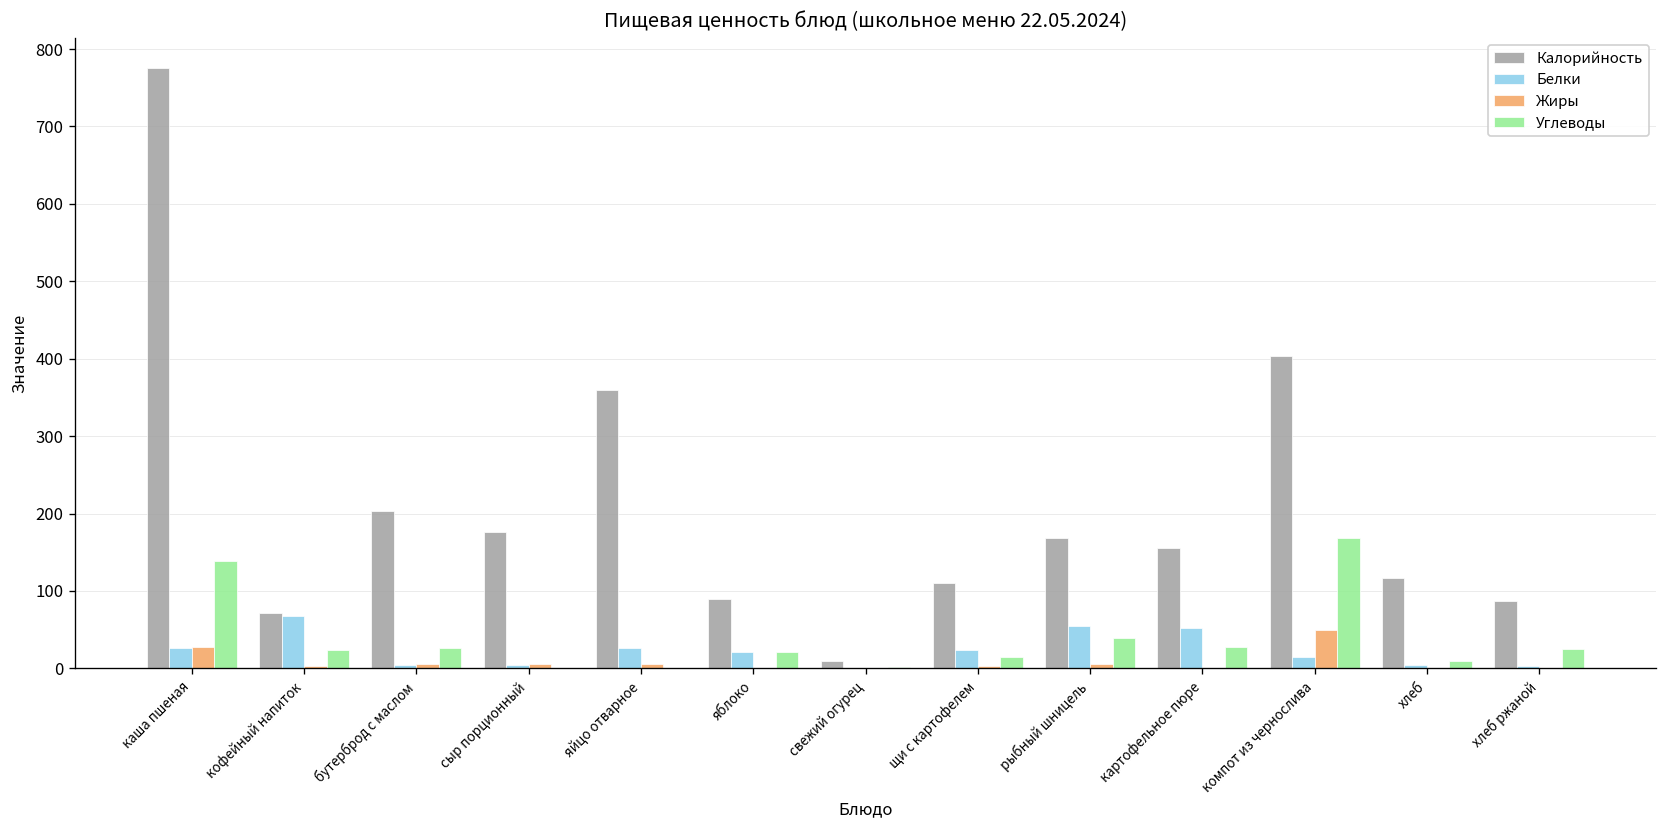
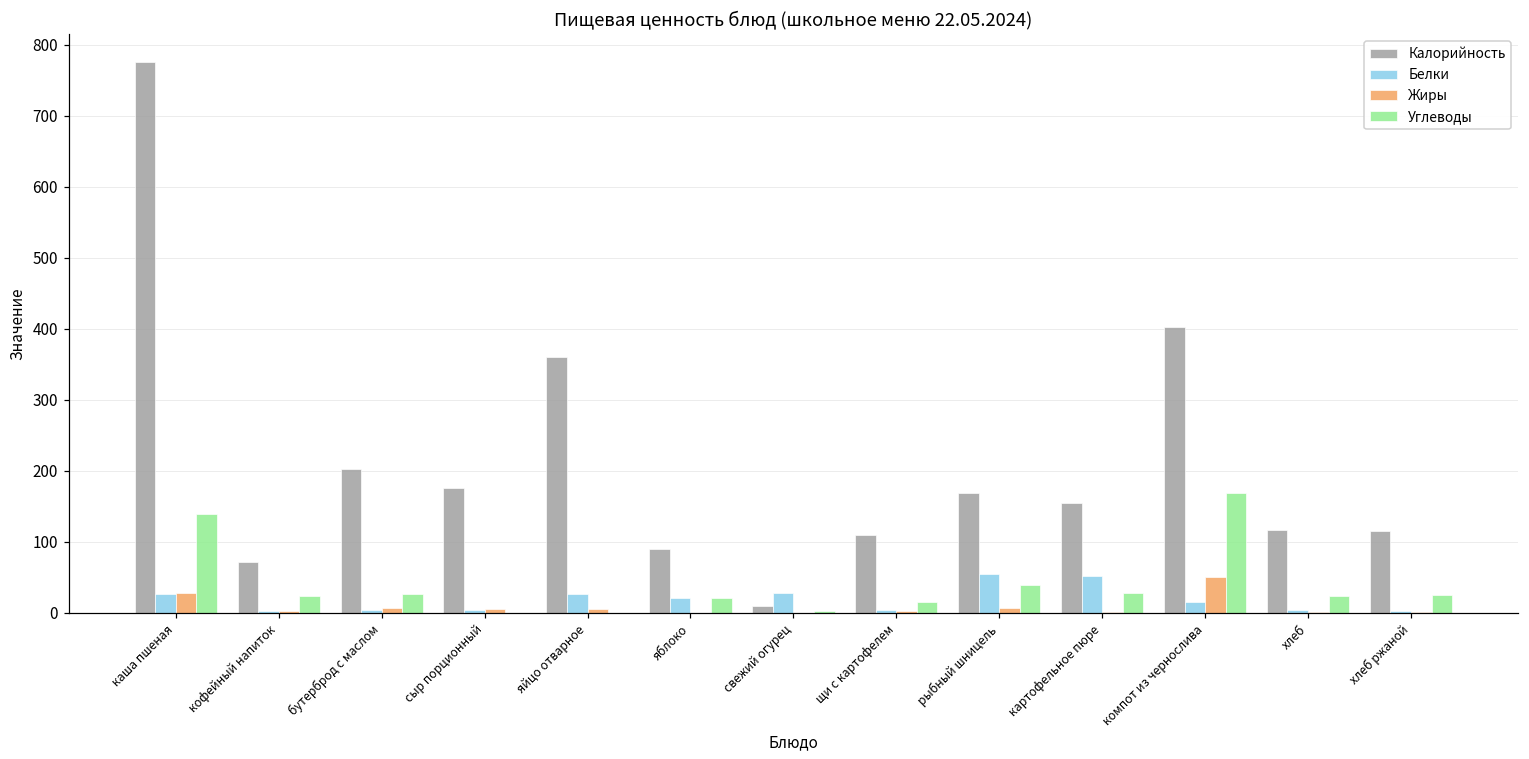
Белки, кофейный напиток: 70 -> 0
Белки, свежий огурец: 0 -> 30
Белки, щи с картофелем: 20 -> 0
Углеводы, хлеб: 10 -> 20
Калорийность, хлеб ржаной: 90 -> 120
